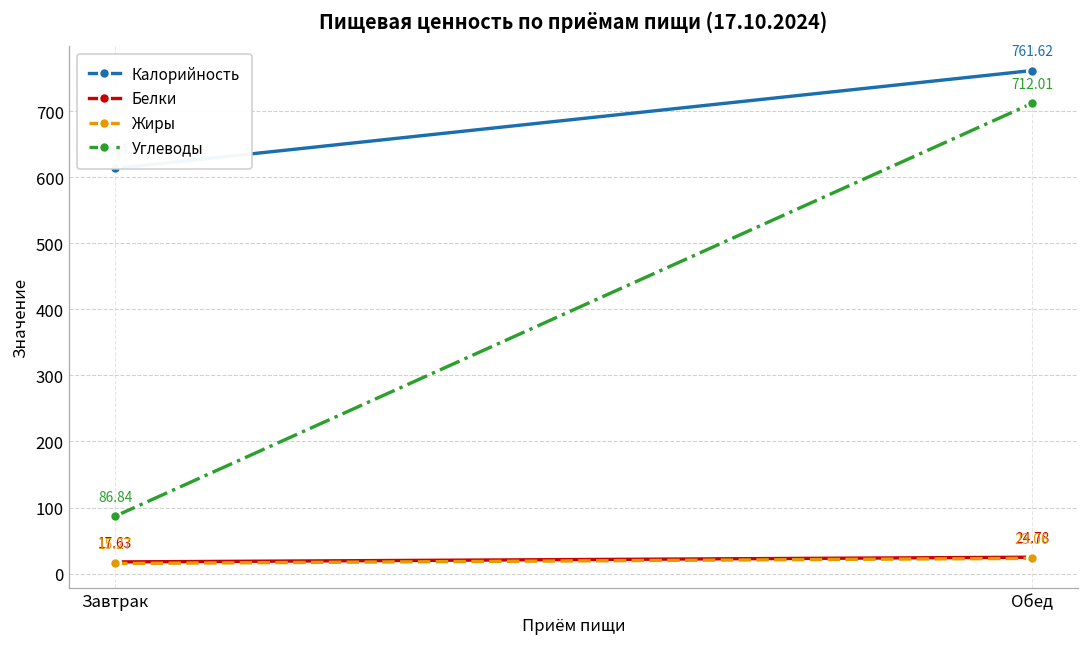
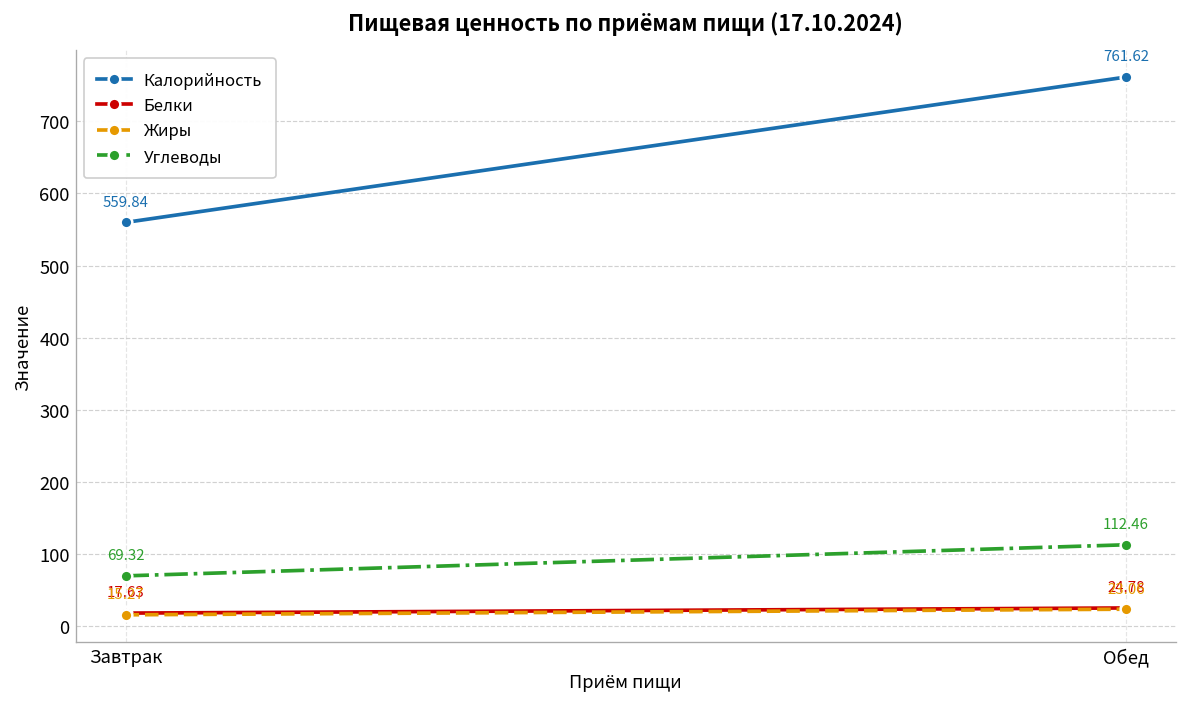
Калорийность, Завтрак: 610 -> 560
Углеводы, Завтрак: 86.84 -> 69.32
Углеводы, Обед: 712.01 -> 112.46
